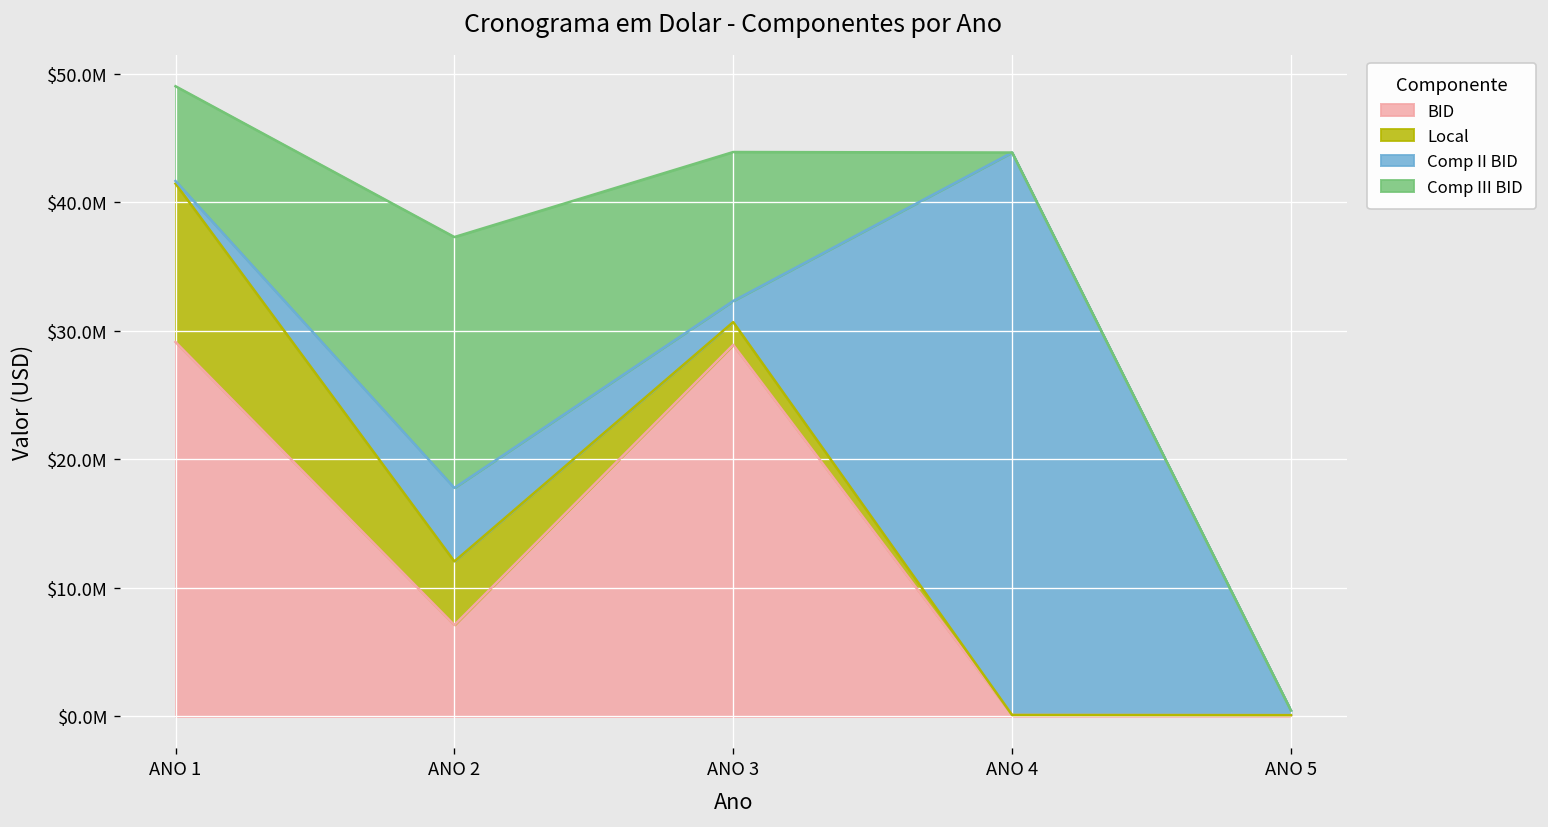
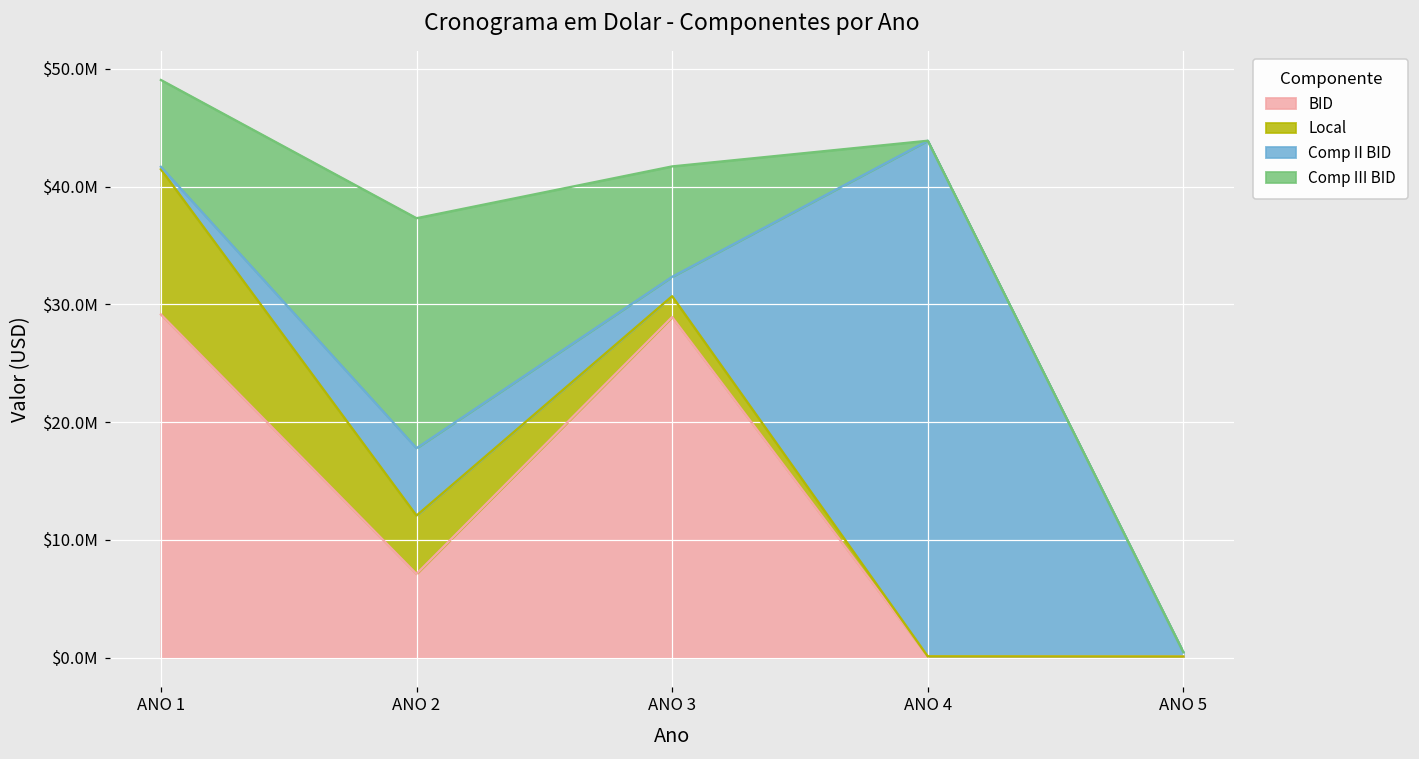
Comp III BID, ANO 3: $11600000 -> $9400000
